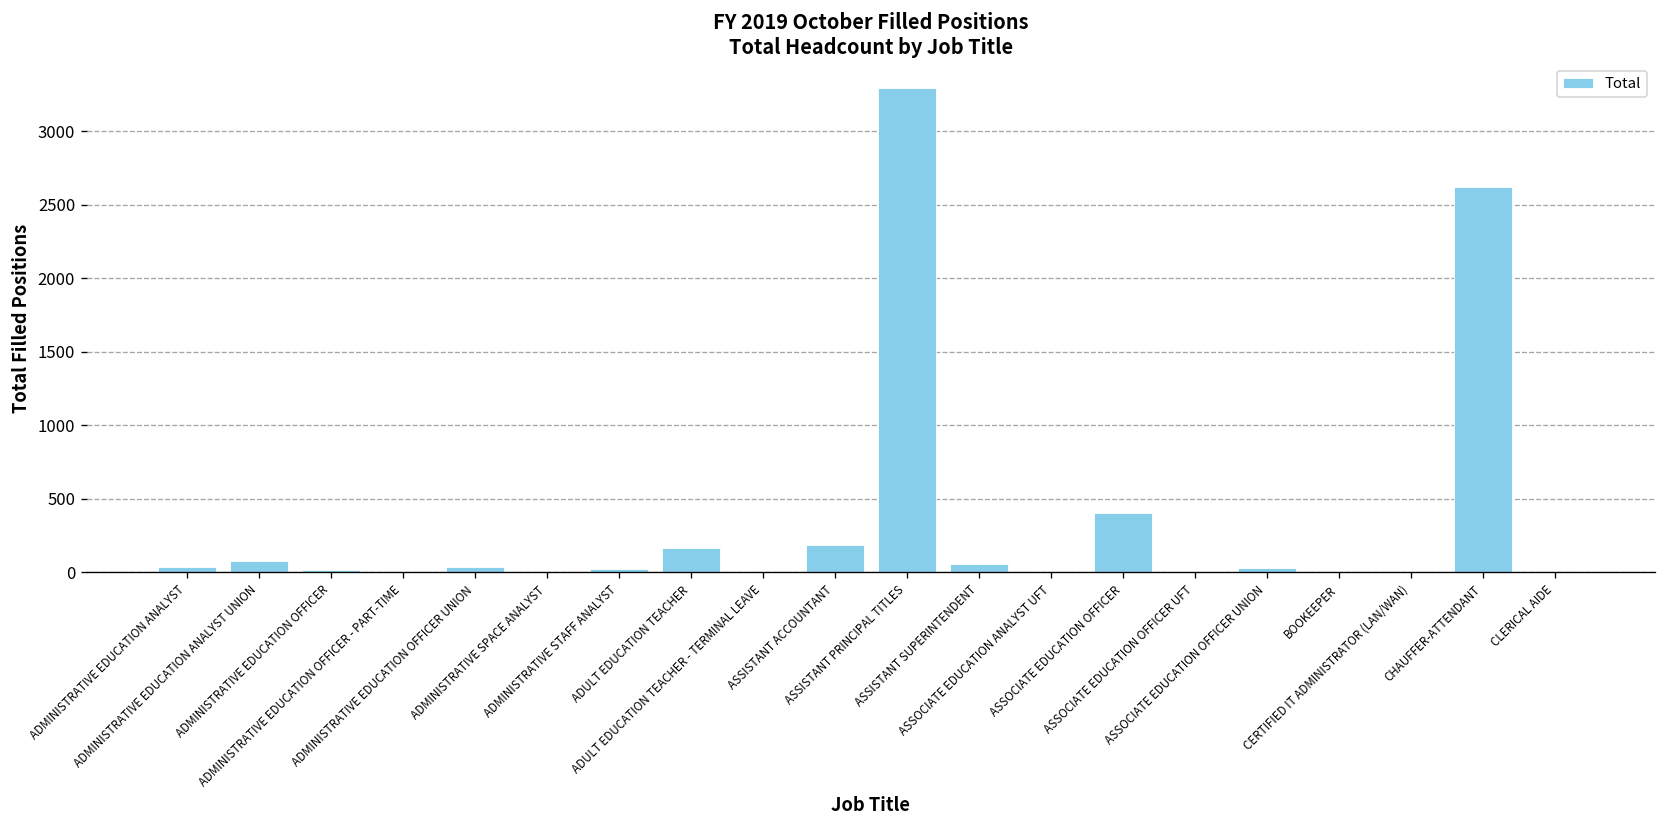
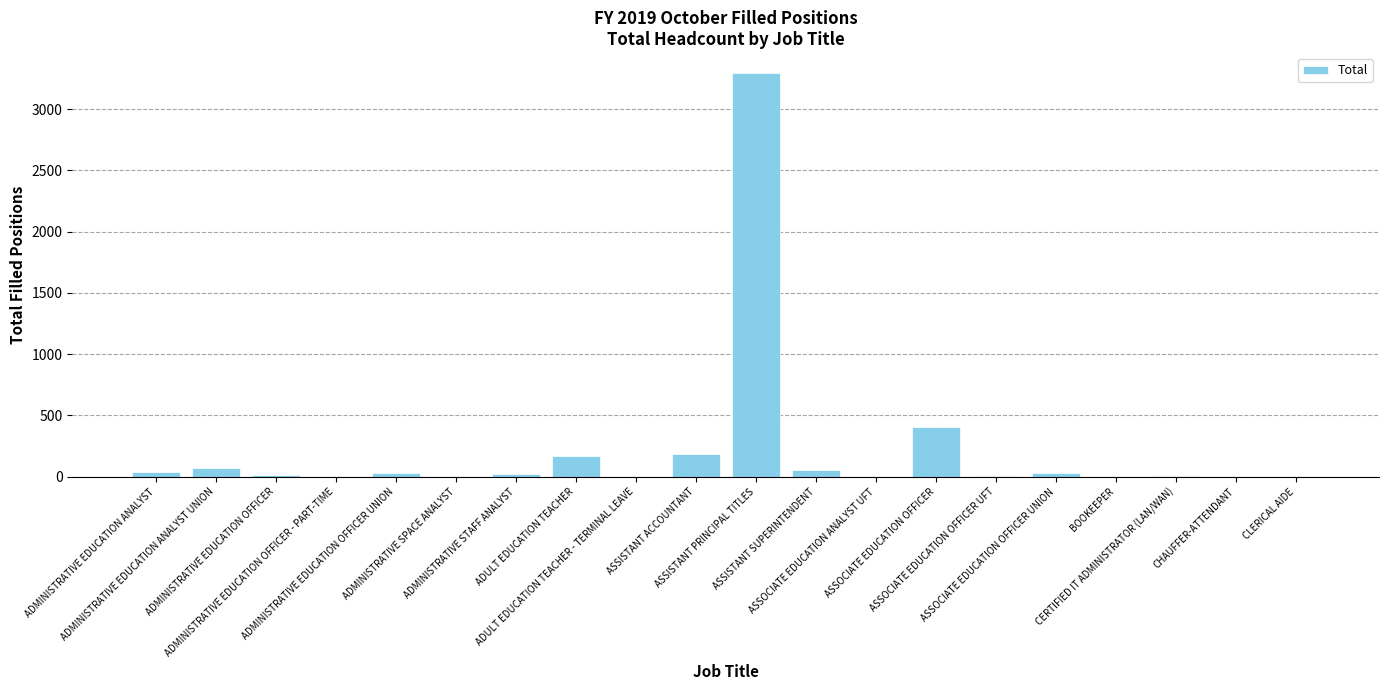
CHAUFFER-ATTENDANT: 2620 -> 0
